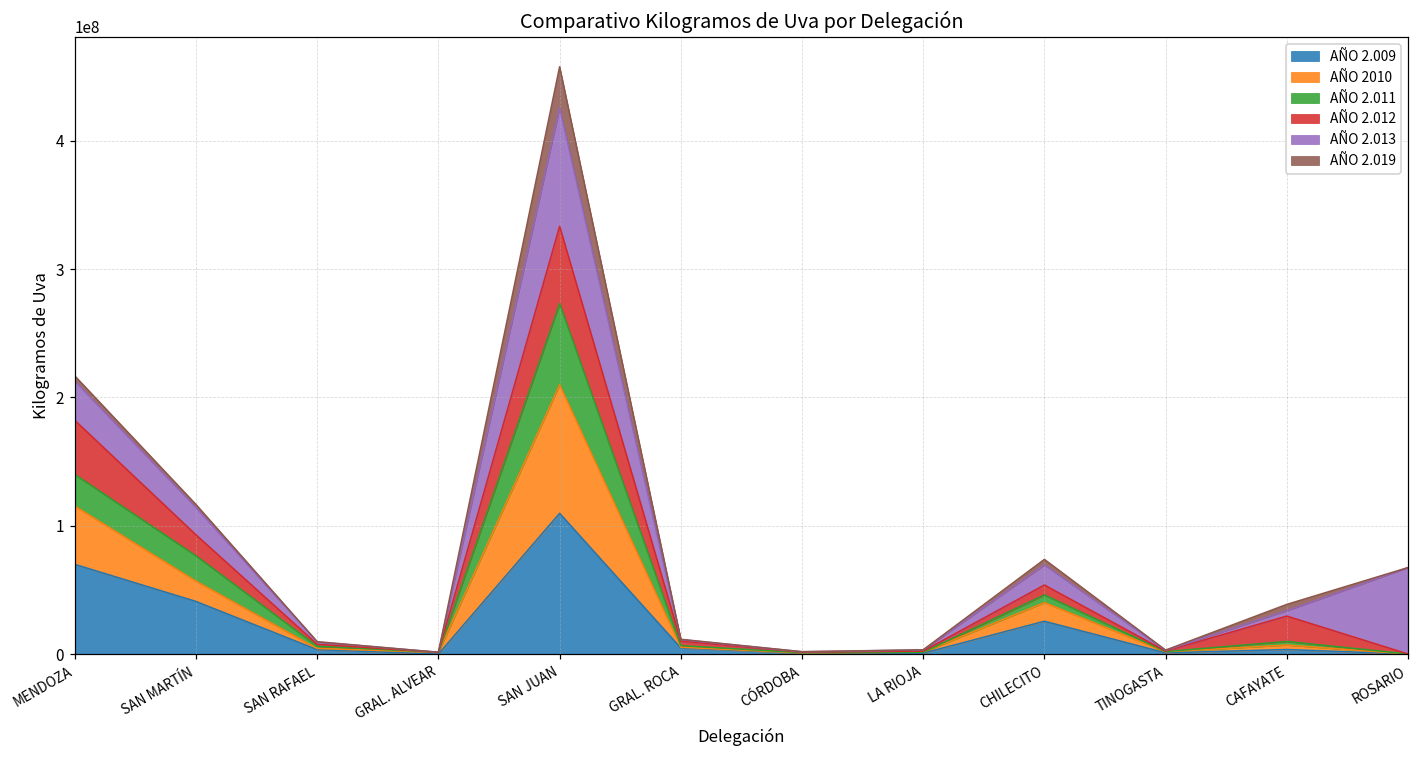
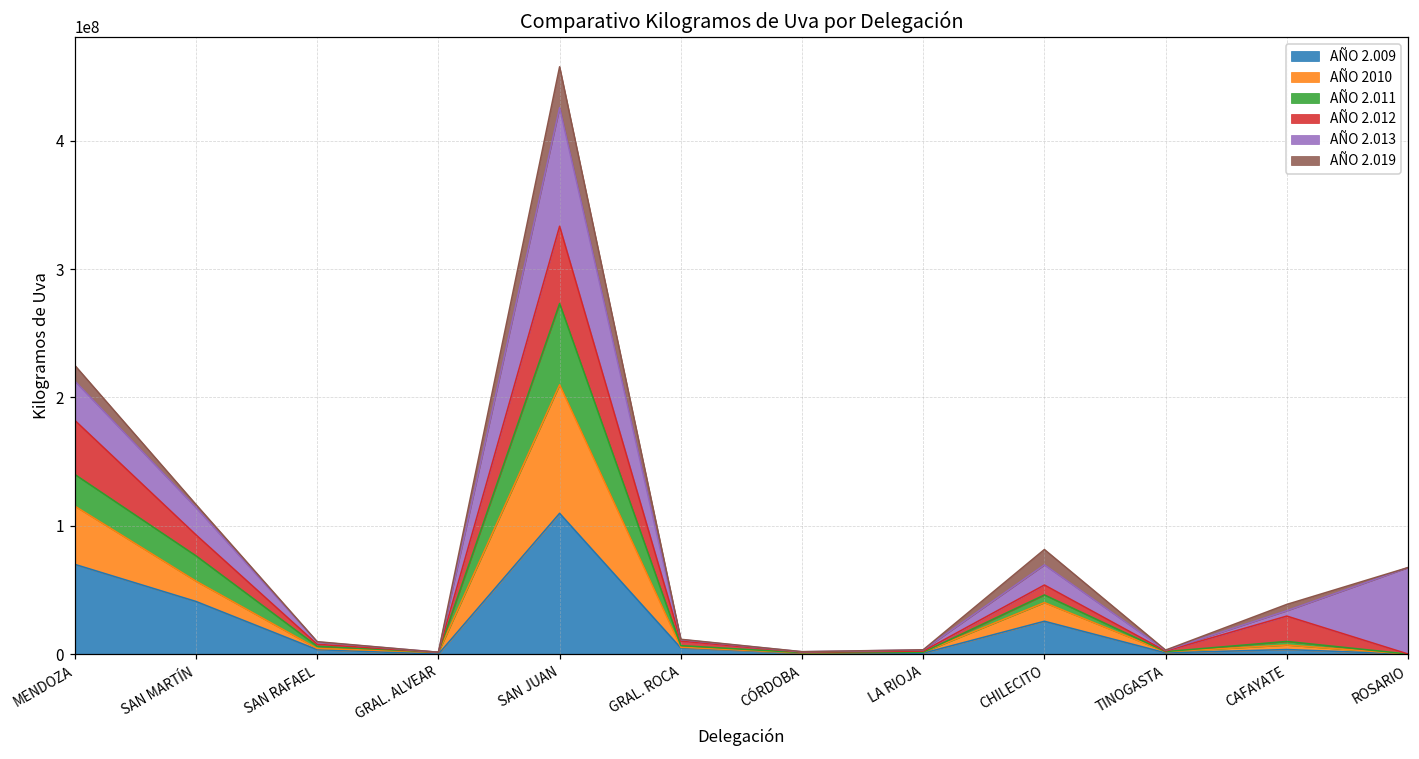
AÑO 2.019, MENDOZA: 4000000 -> 12000000
AÑO 2.019, CHILECITO: 4000000 -> 12000000
